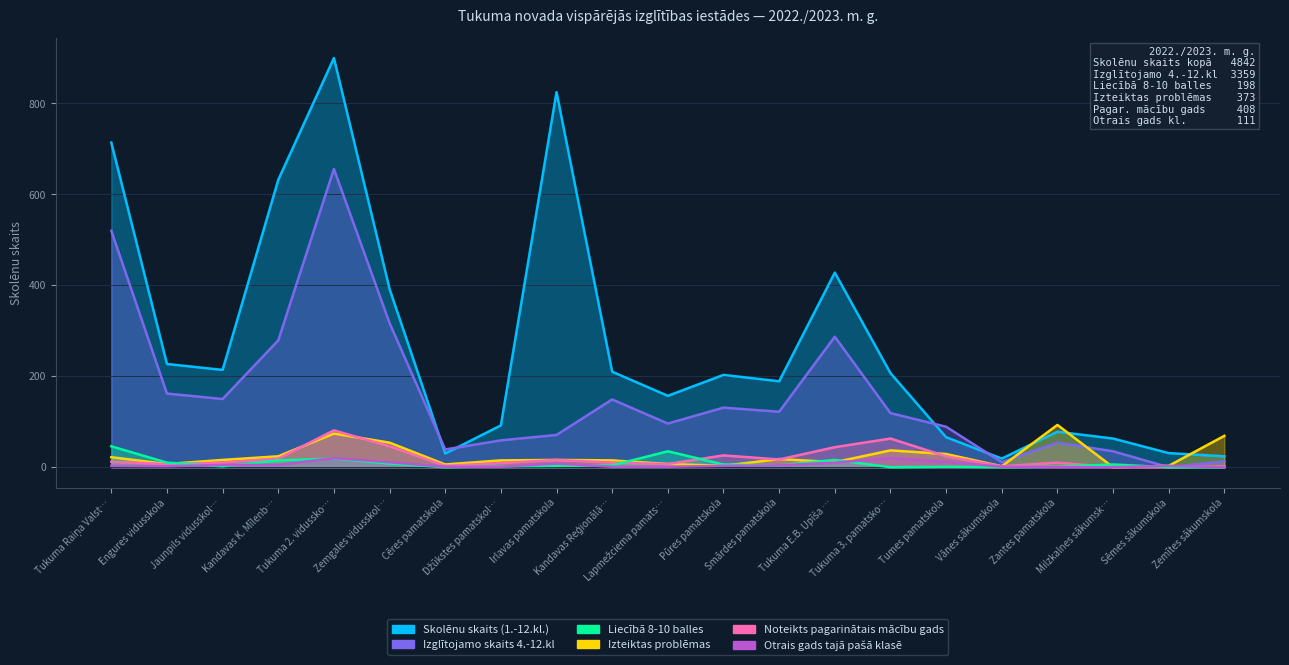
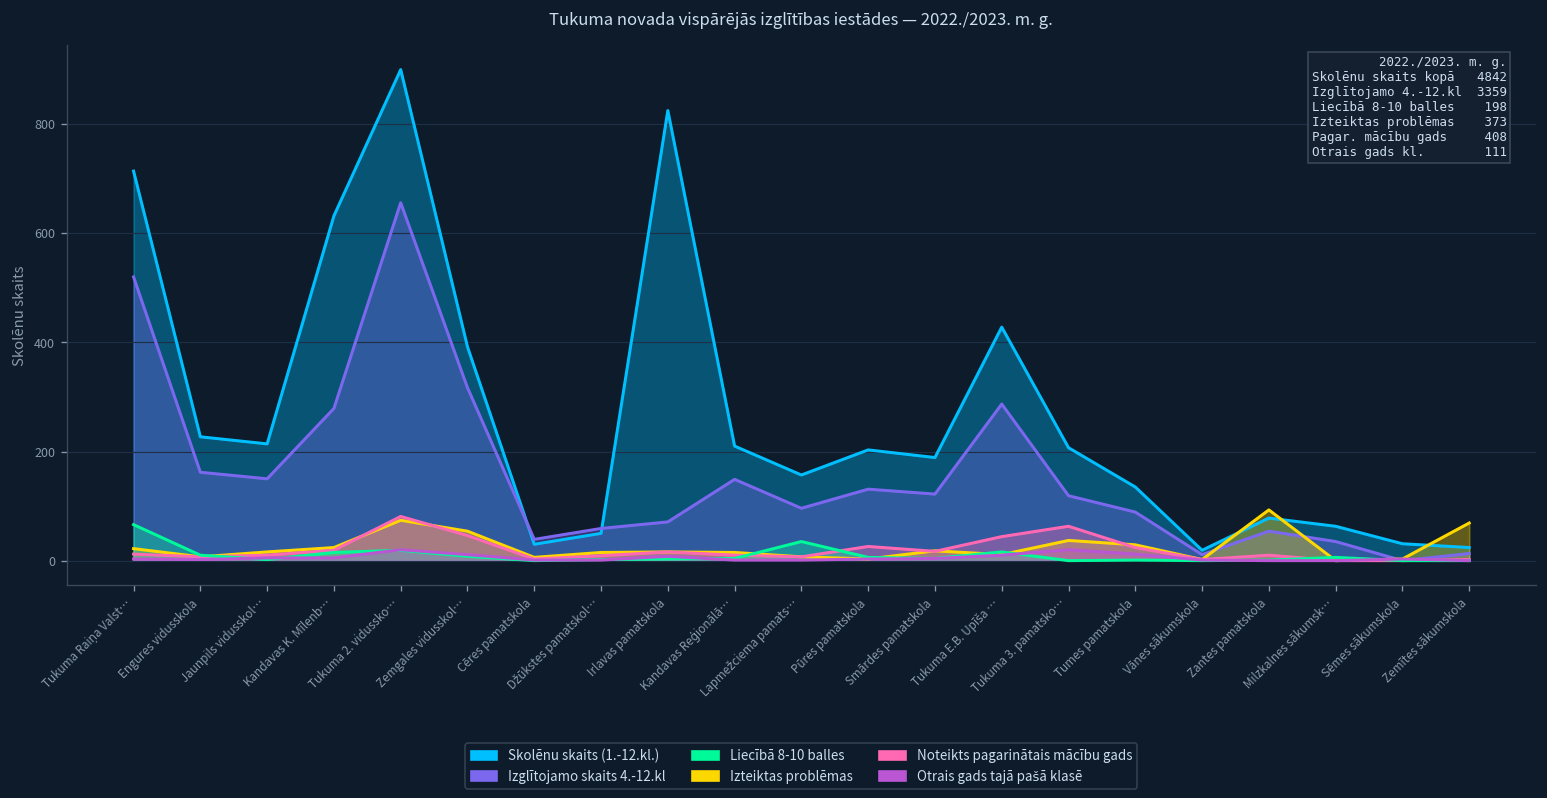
Liecībā 8-10 balles, Tukuma Raiņa Valst…: 50 -> 70
Skolēnu skaits (1.-12.kl.), Džūkstes pamatskol…: 90 -> 50
Skolēnu skaits (1.-12.kl.), Tumes pamatskola: 70 -> 140
